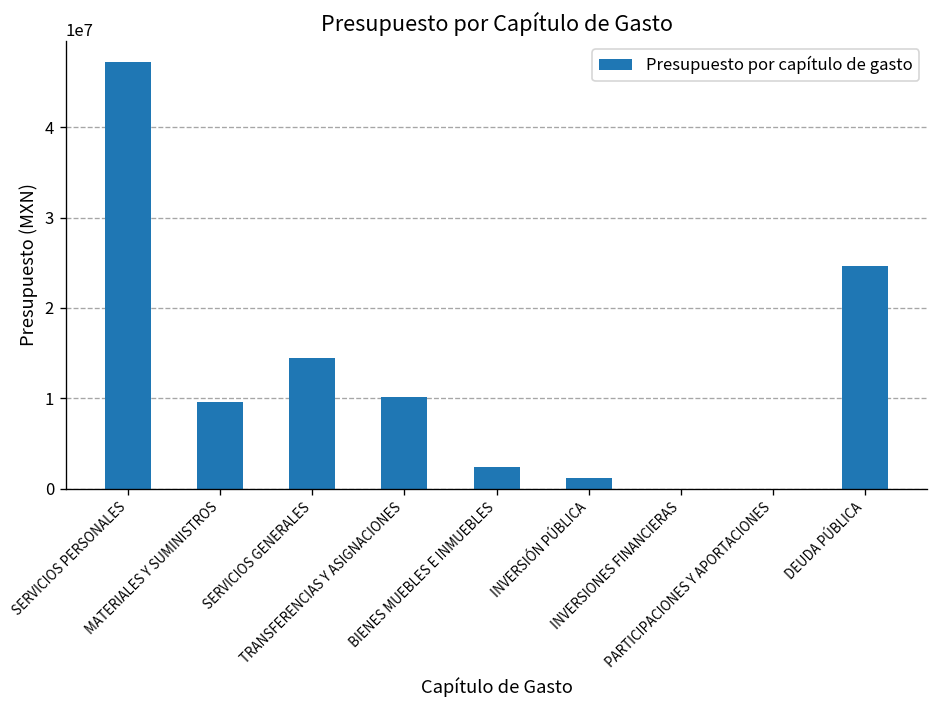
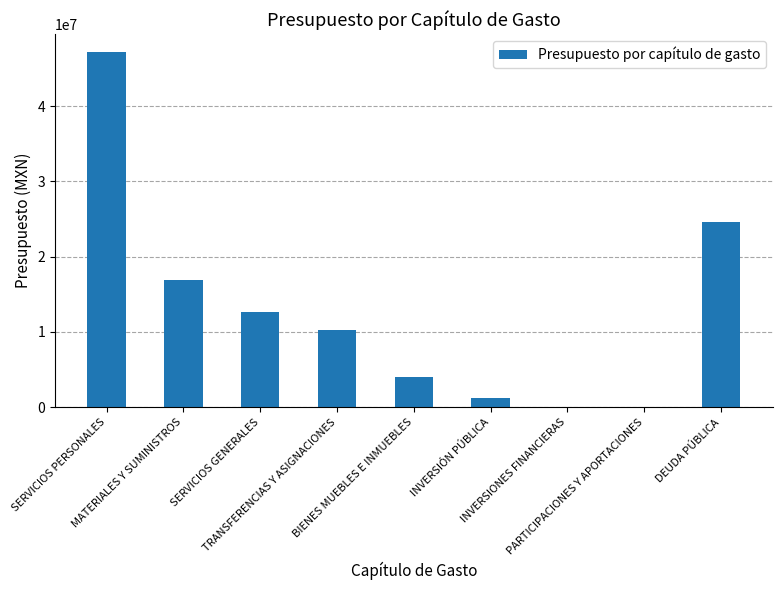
MATERIALES Y SUMINISTROS: 10000000 -> 17000000
SERVICIOS GENERALES: 14000000 -> 13000000
BIENES MUEBLES E INMUEBLES: 2000000 -> 4000000
